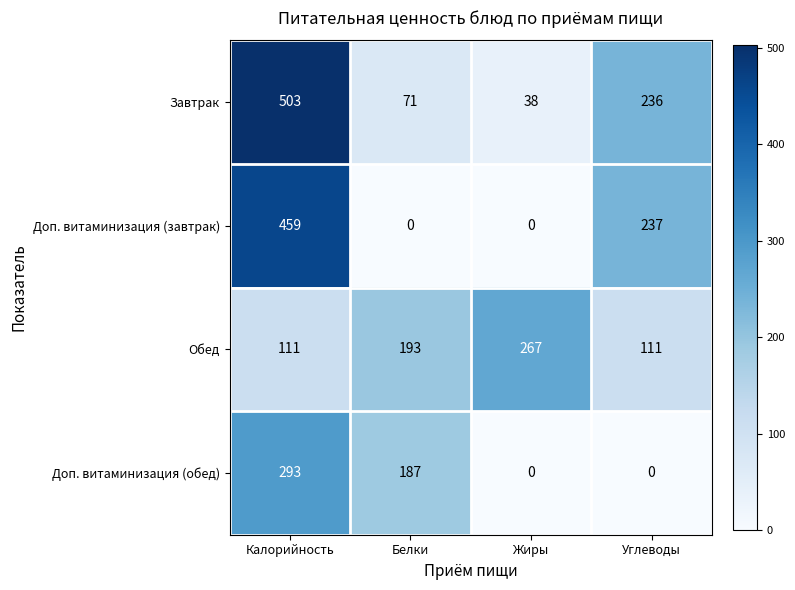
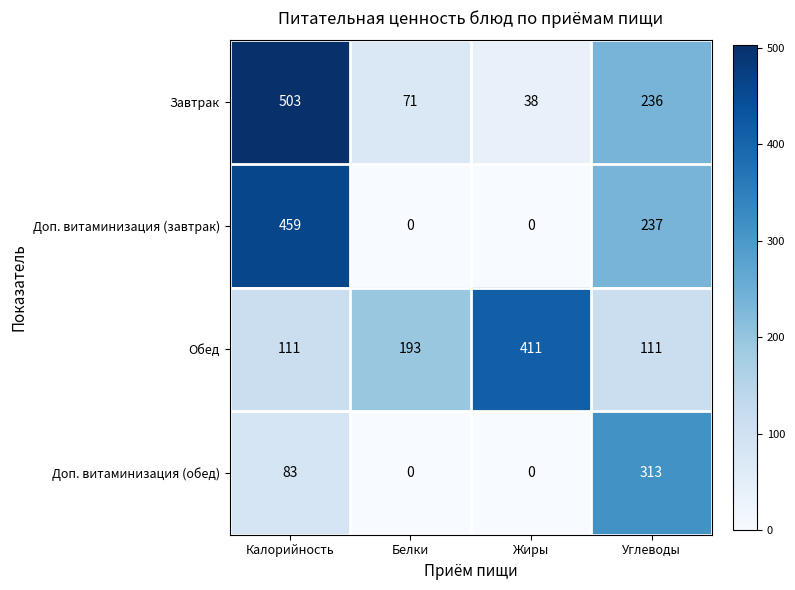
Обед, Жиры: 267 -> 411
Доп. витаминизация (обед), Калорийность: 293 -> 83
Доп. витаминизация (обед), Белки: 187 -> 0
Доп. витаминизация (обед), Углеводы: 0 -> 313
